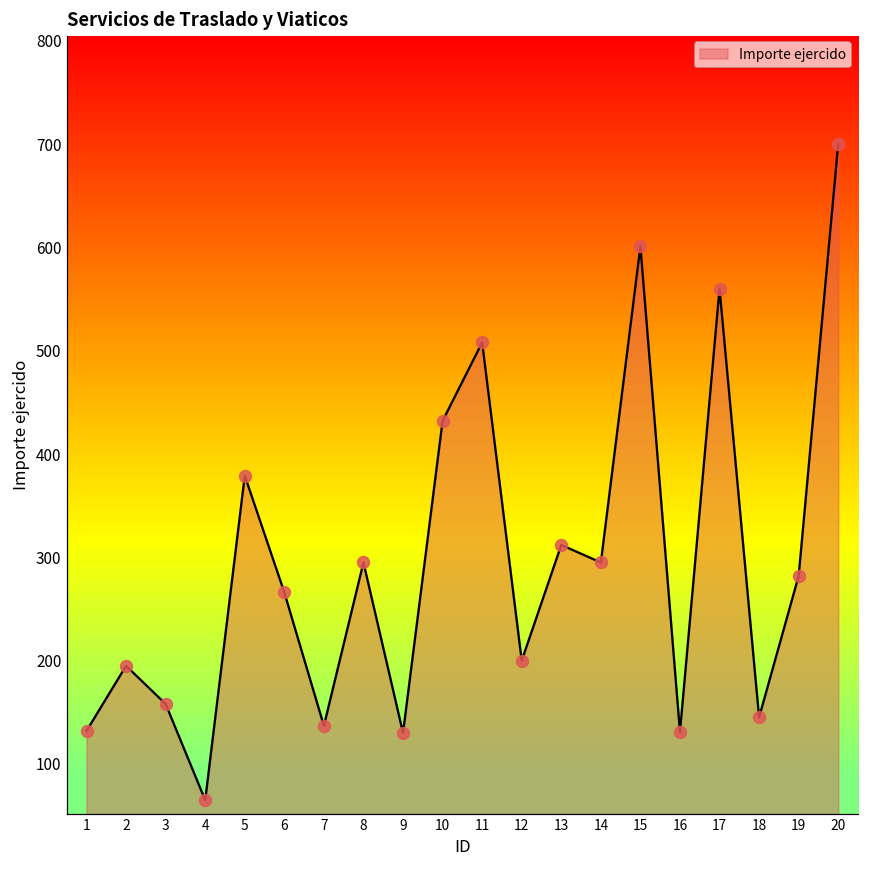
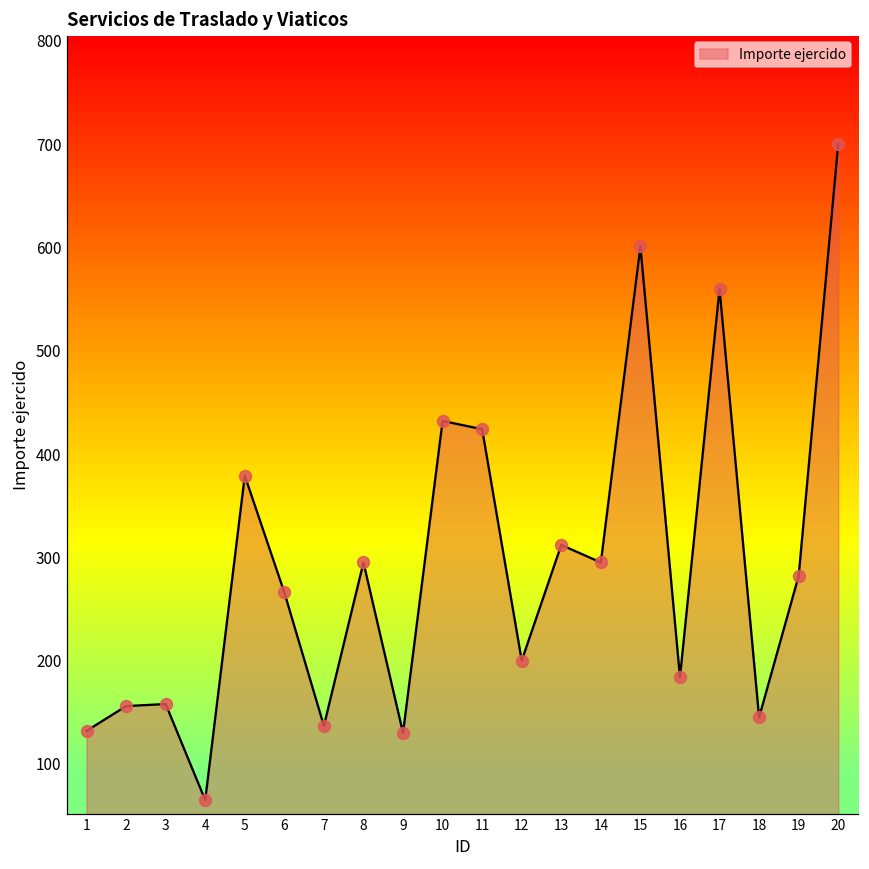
2: 200 -> 160
11: 510 -> 420
16: 130 -> 180
